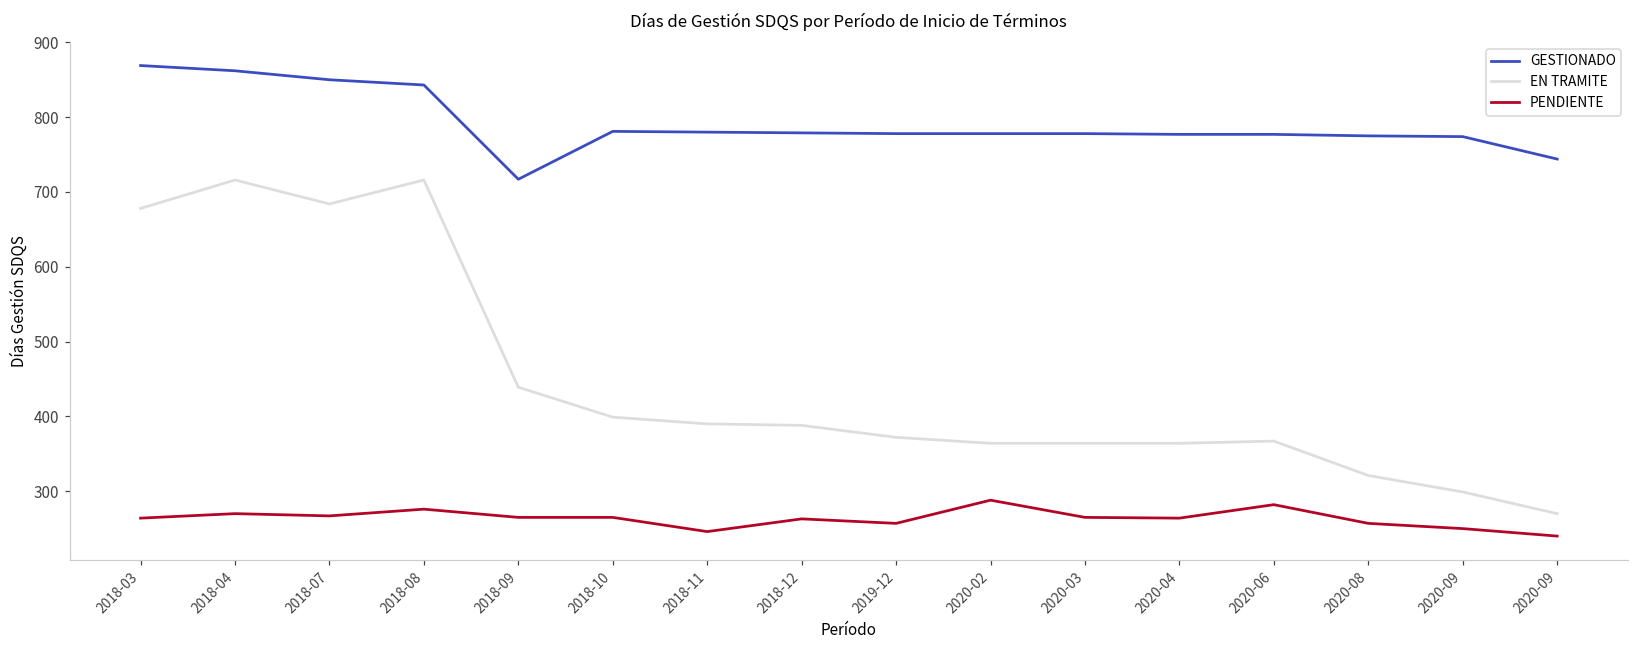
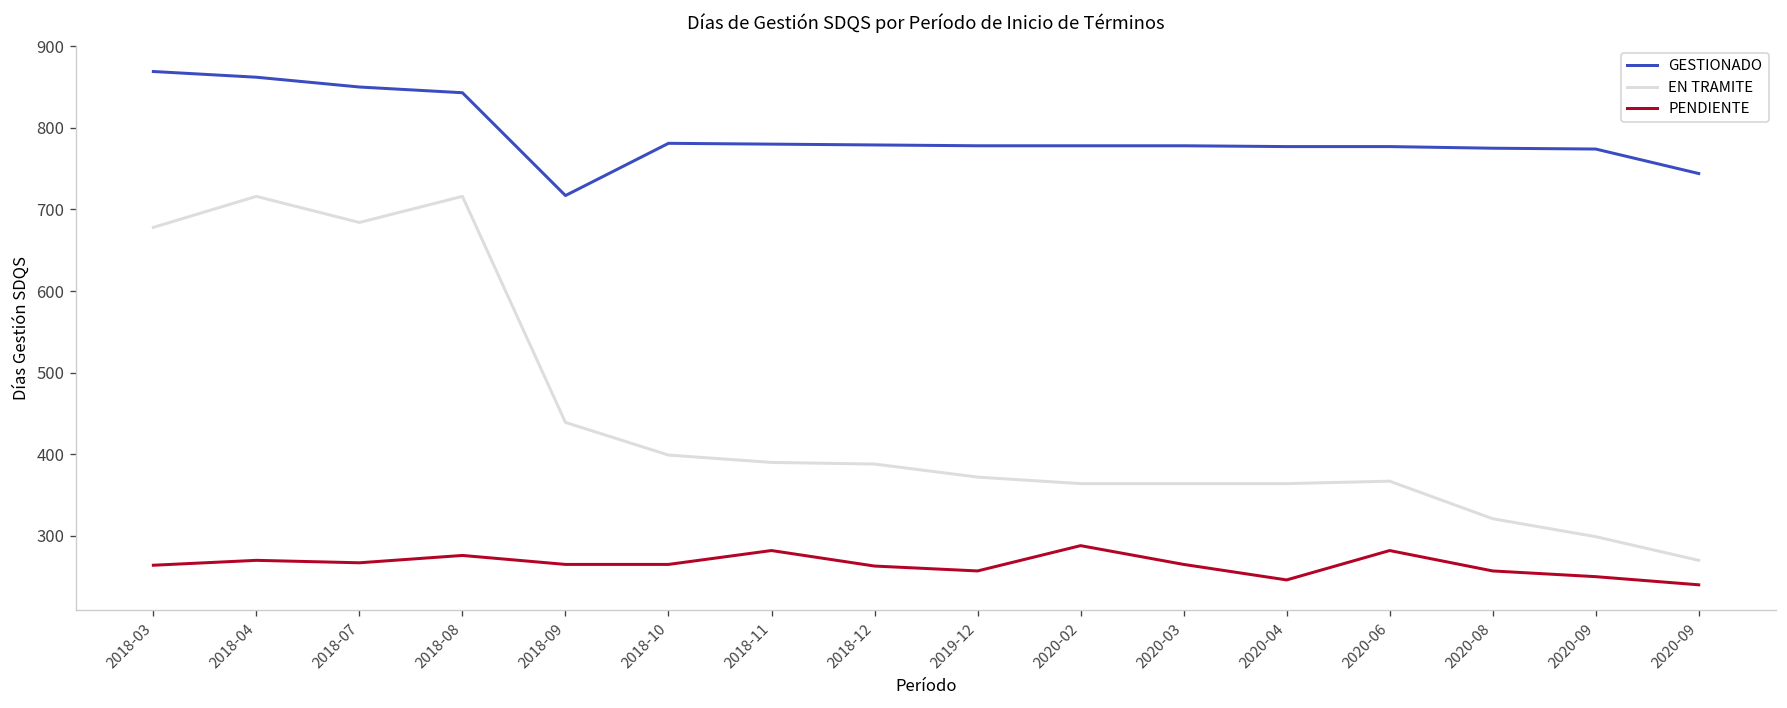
PENDIENTE, 2018-11: 250 -> 280
PENDIENTE, 2020-04: 260 -> 250
